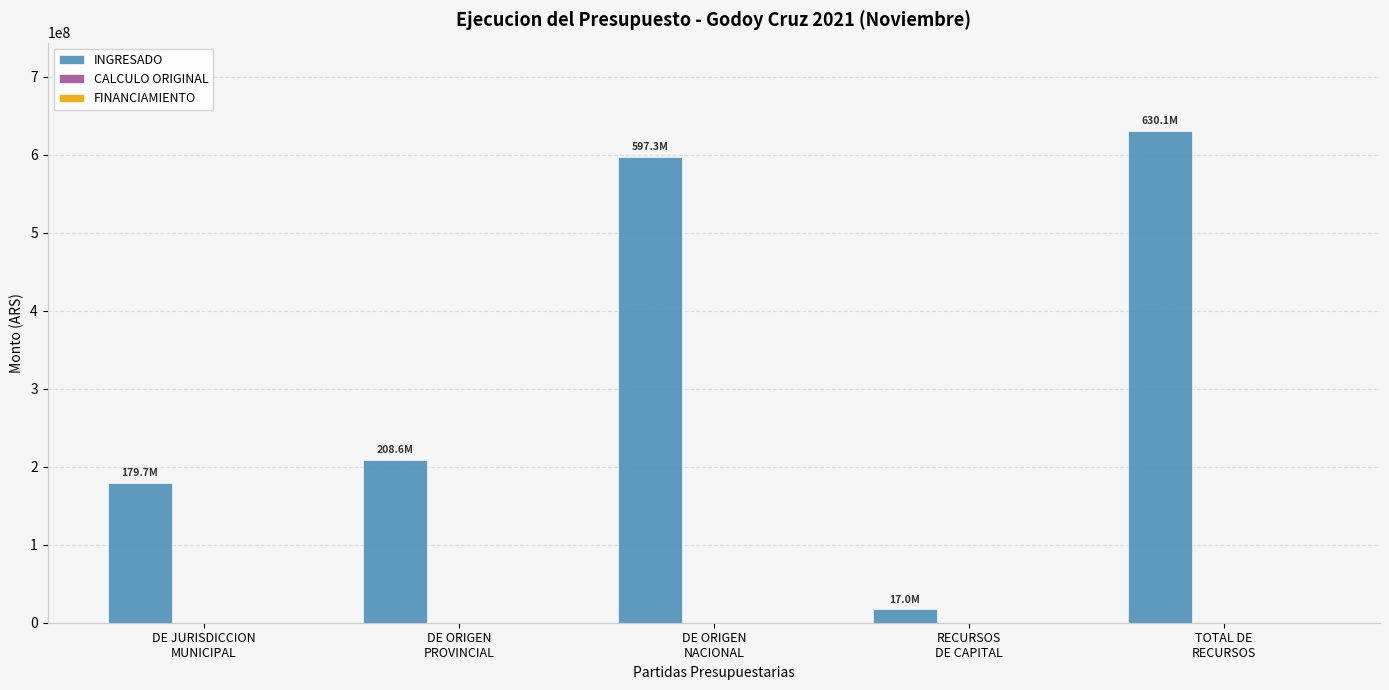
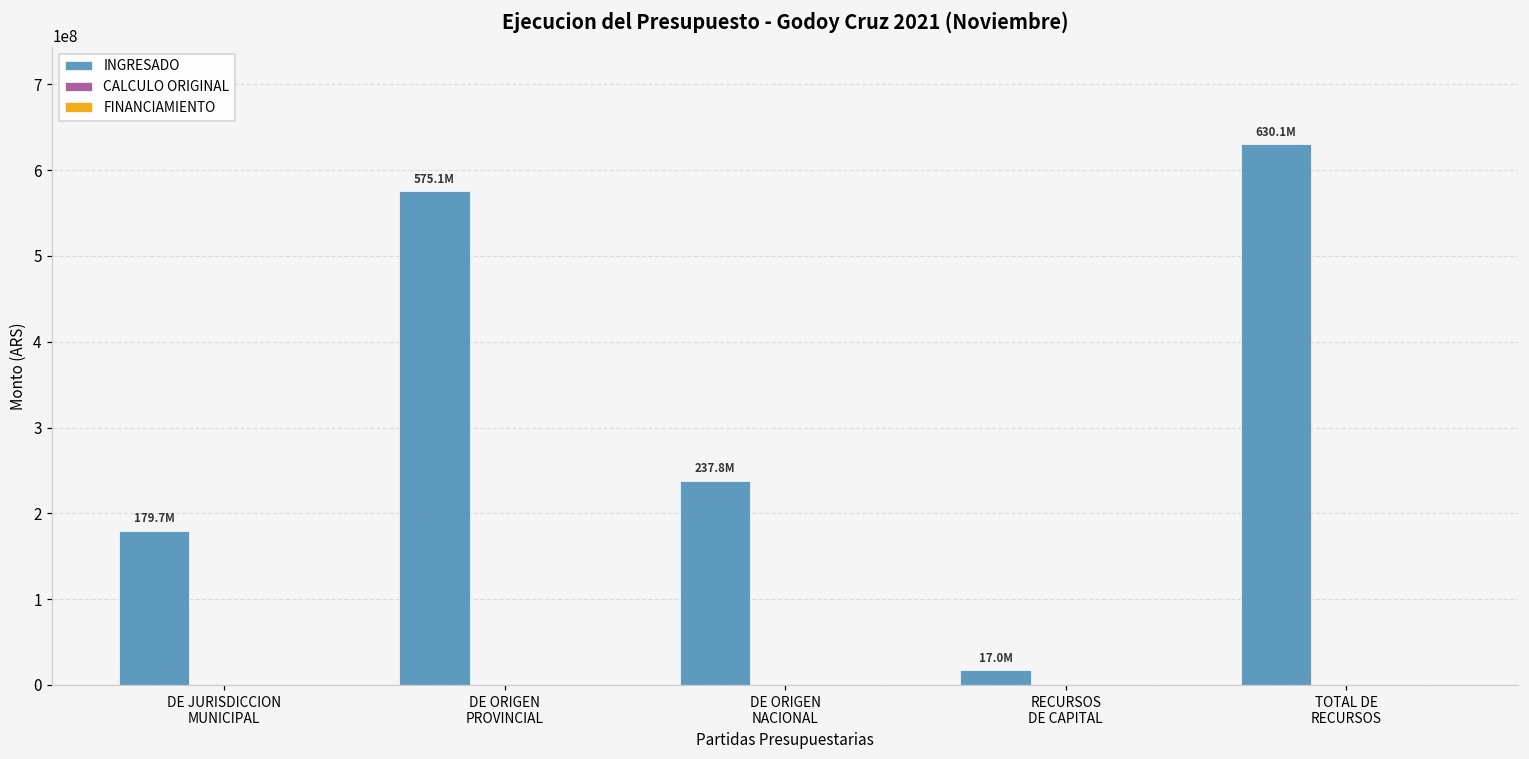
INGRESADO, DE ORIGEN PROVINCIAL: 208.6M -> 575.1M
INGRESADO, DE ORIGEN NACIONAL: 597.3M -> 237.8M
